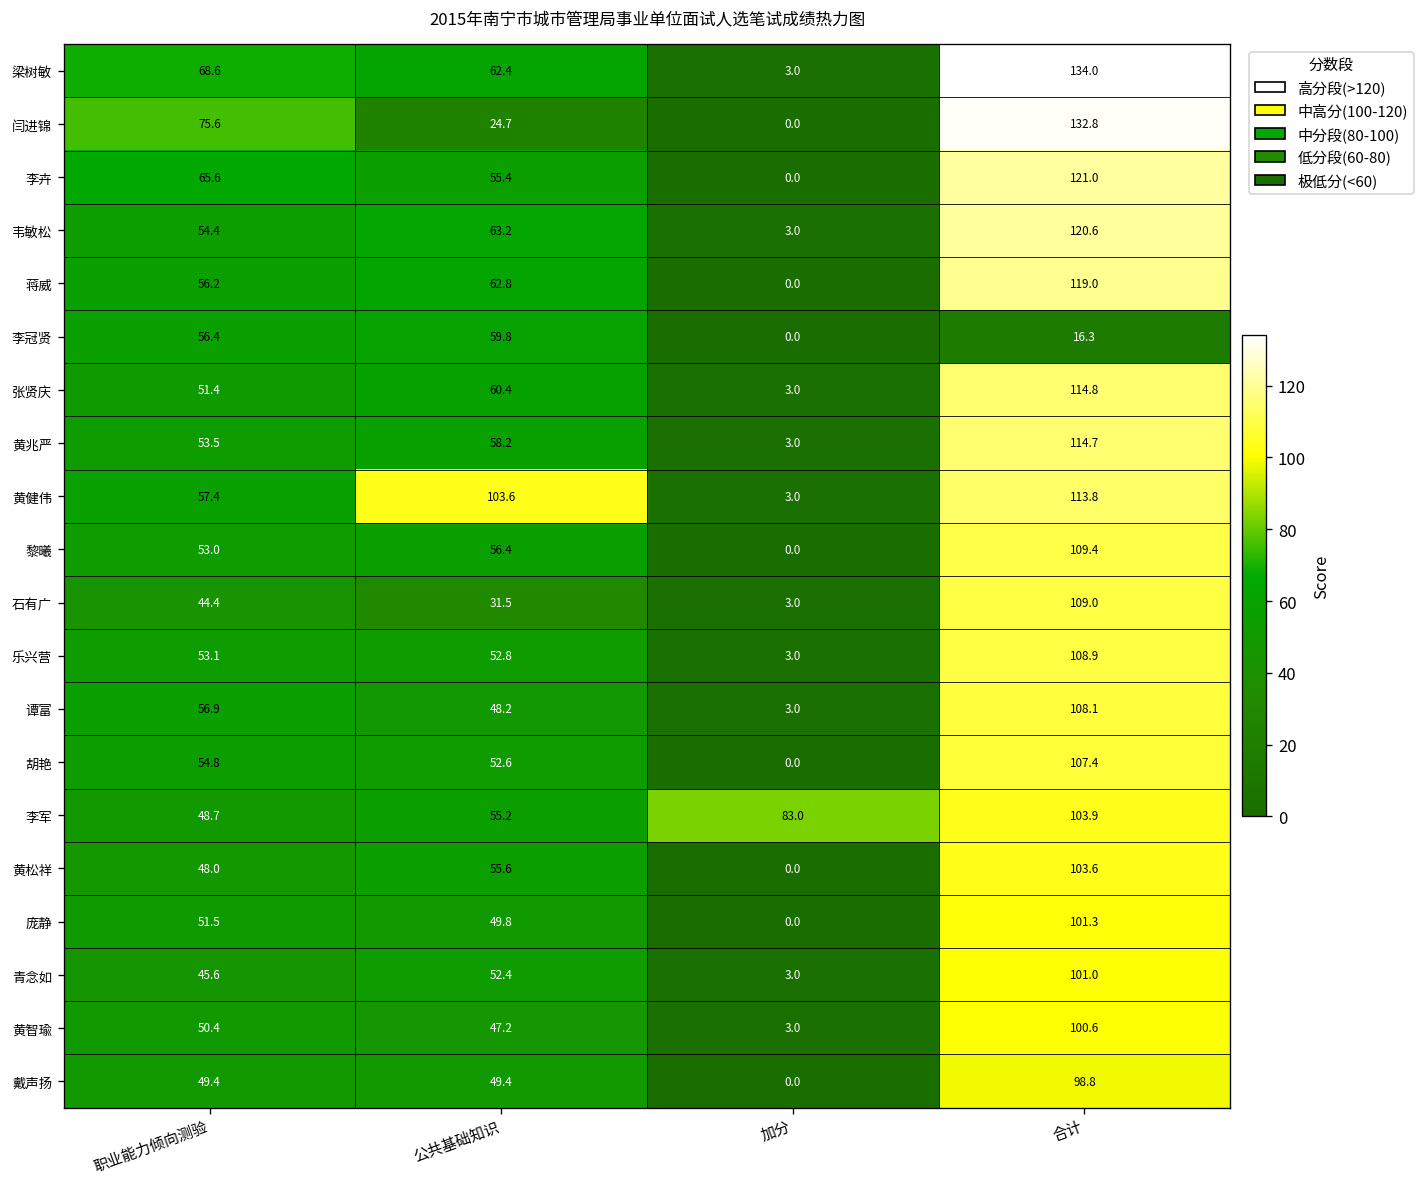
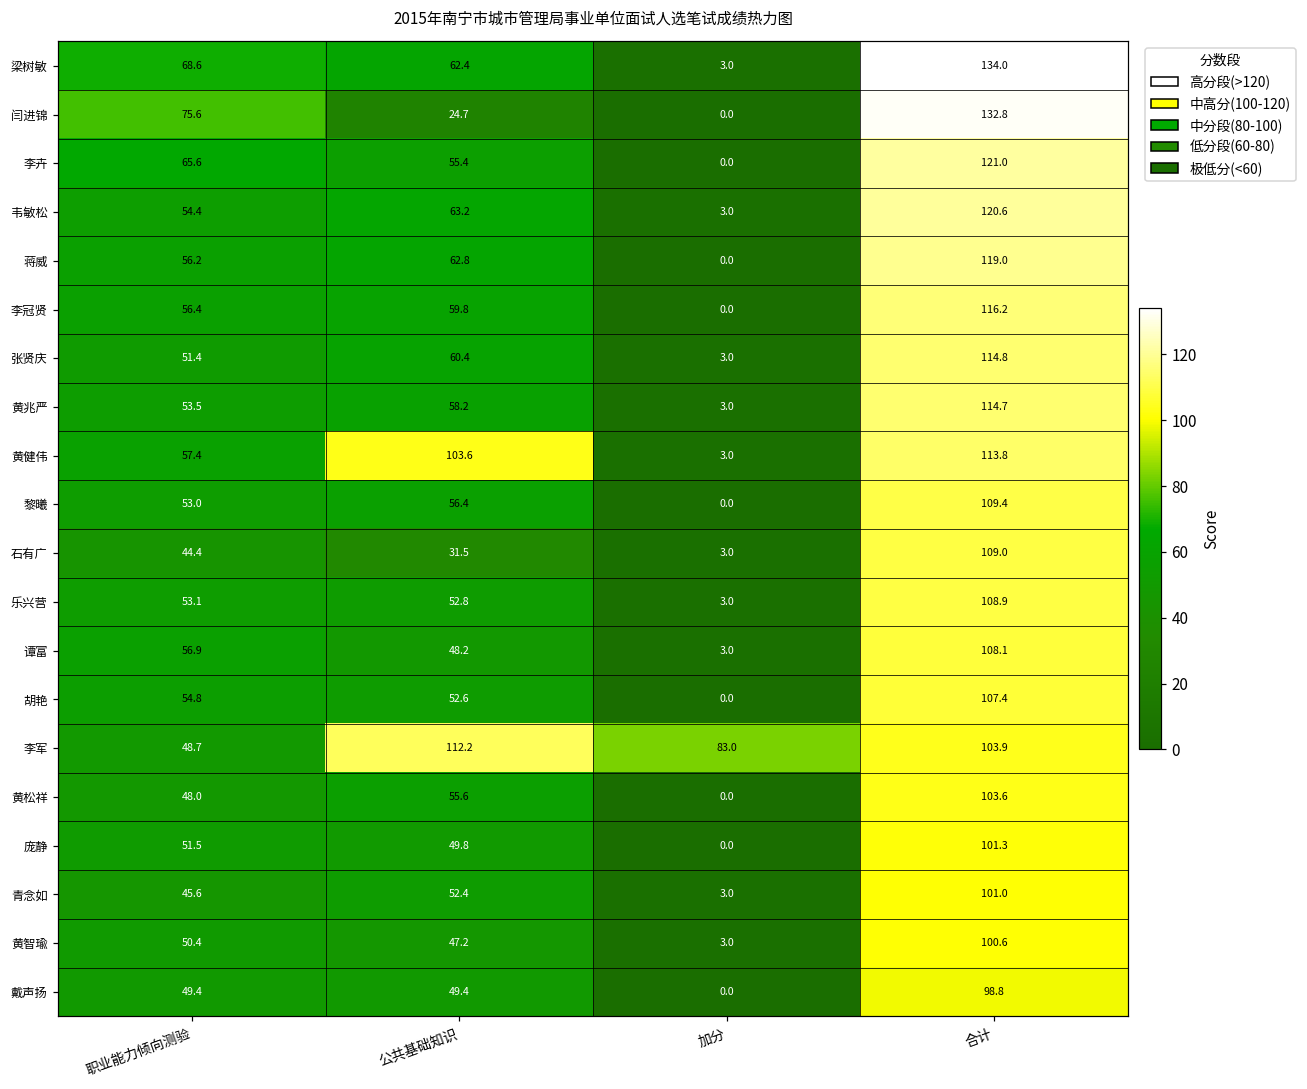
李冠贤, 合计: 16.3 -> 116.2
李军, 公共基础知识: 55.2 -> 112.2
